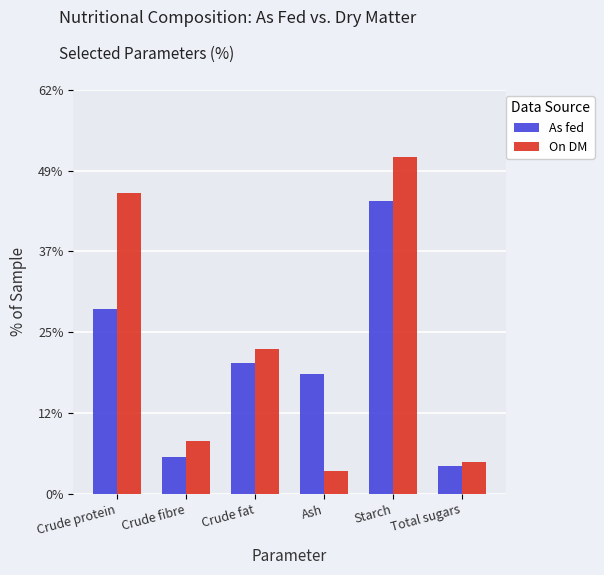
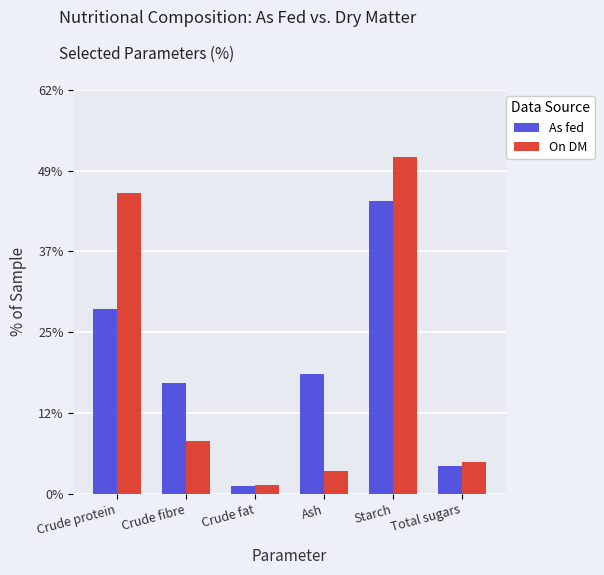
As fed, Crude fibre: 6% -> 17%
As fed, Crude fat: 20% -> 1%
On DM, Crude fat: 22% -> 1%
